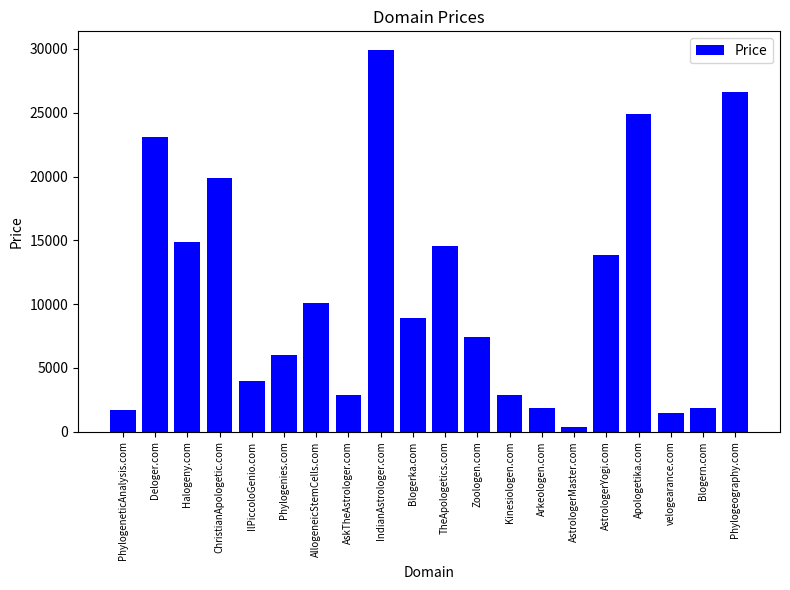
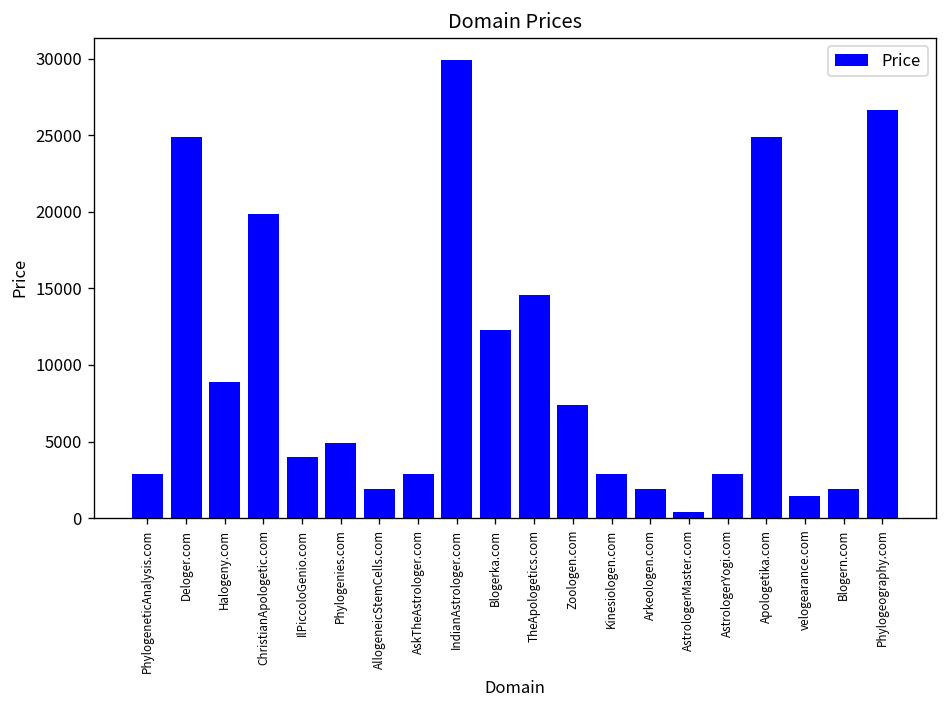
PhylogeneticAnalysis.com: 1700 -> 2900
Deloger.com: 23100 -> 24900
Halogeny.com: 14800 -> 8900
Phylogenies.com: 6000 -> 4900
AllogeneicStemCells.com: 10100 -> 1900
Blogerka.com: 8900 -> 12300
AstrologerYogi.com: 13800 -> 2900
